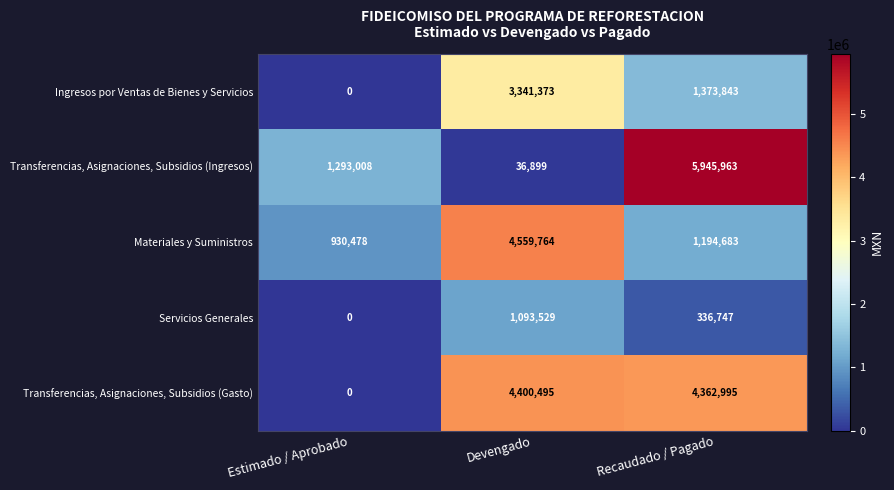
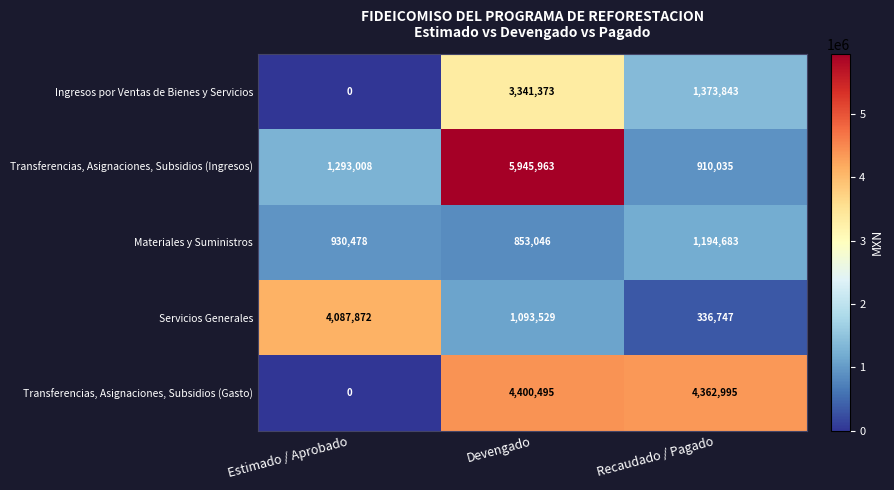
Transferencias, Asignaciones, Subsidios (Ingresos), Devengado: 36,899 -> 5,945,963
Transferencias, Asignaciones, Subsidios (Ingresos), Recaudado / Pagado: 5,945,963 -> 910,035
Materiales y Suministros, Devengado: 4,559,764 -> 853,046
Servicios Generales, Estimado / Aprobado: 0 -> 4,087,872
